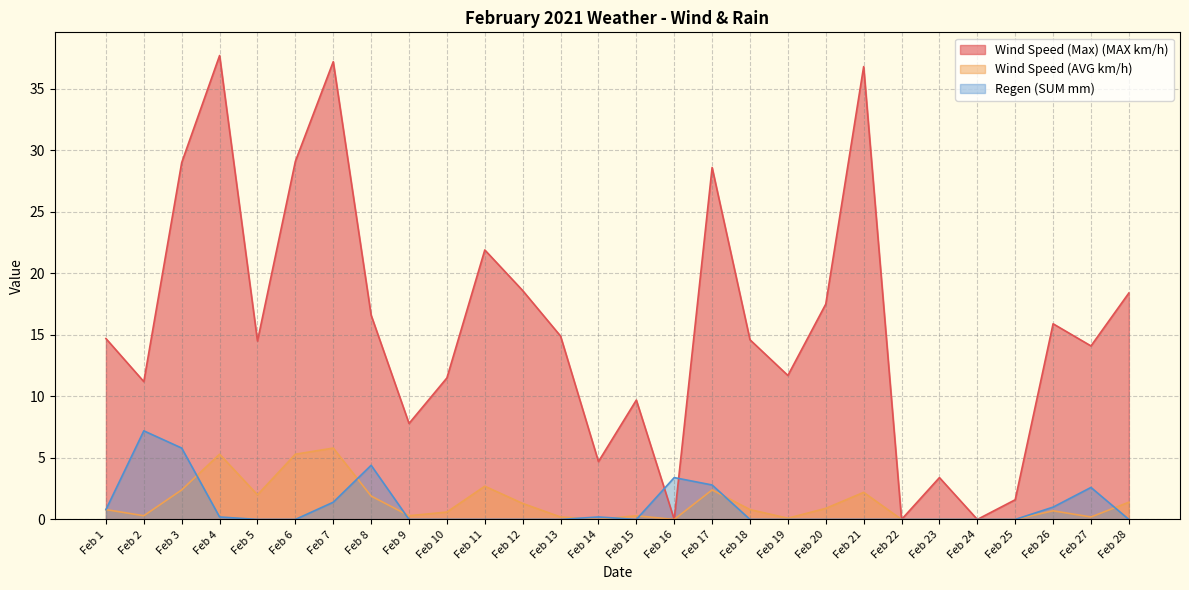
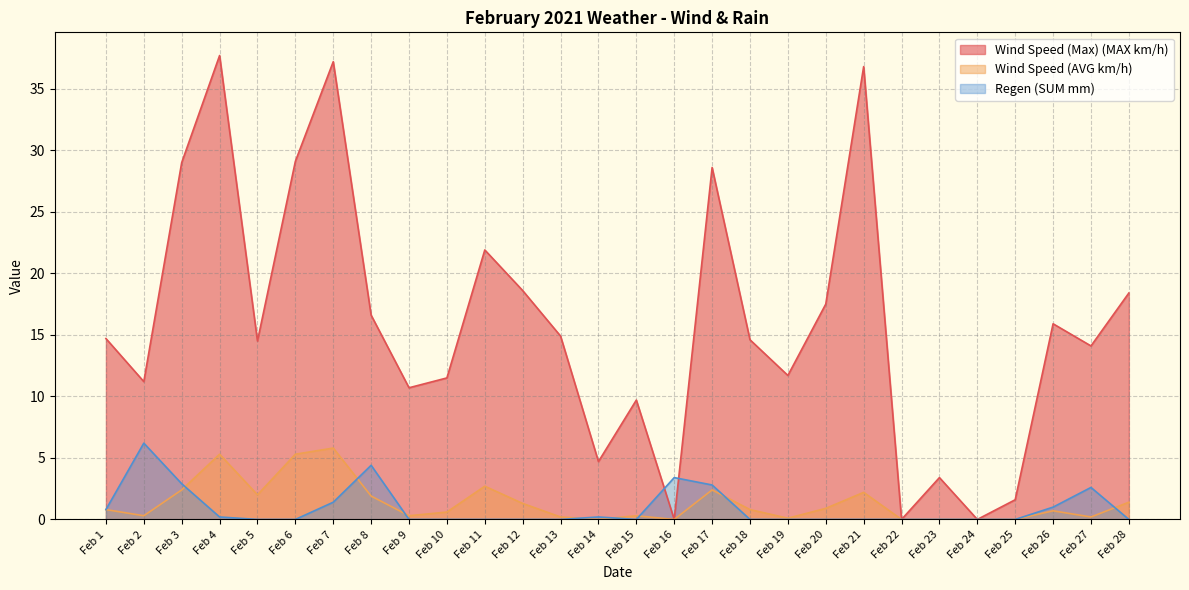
Regen (SUM mm), Feb 2: 7.2 -> 6.2
Regen (SUM mm), Feb 3: 5.8 -> 2.9
Wind Speed (Max) (MAX km/h), Feb 9: 7.8 -> 10.7
